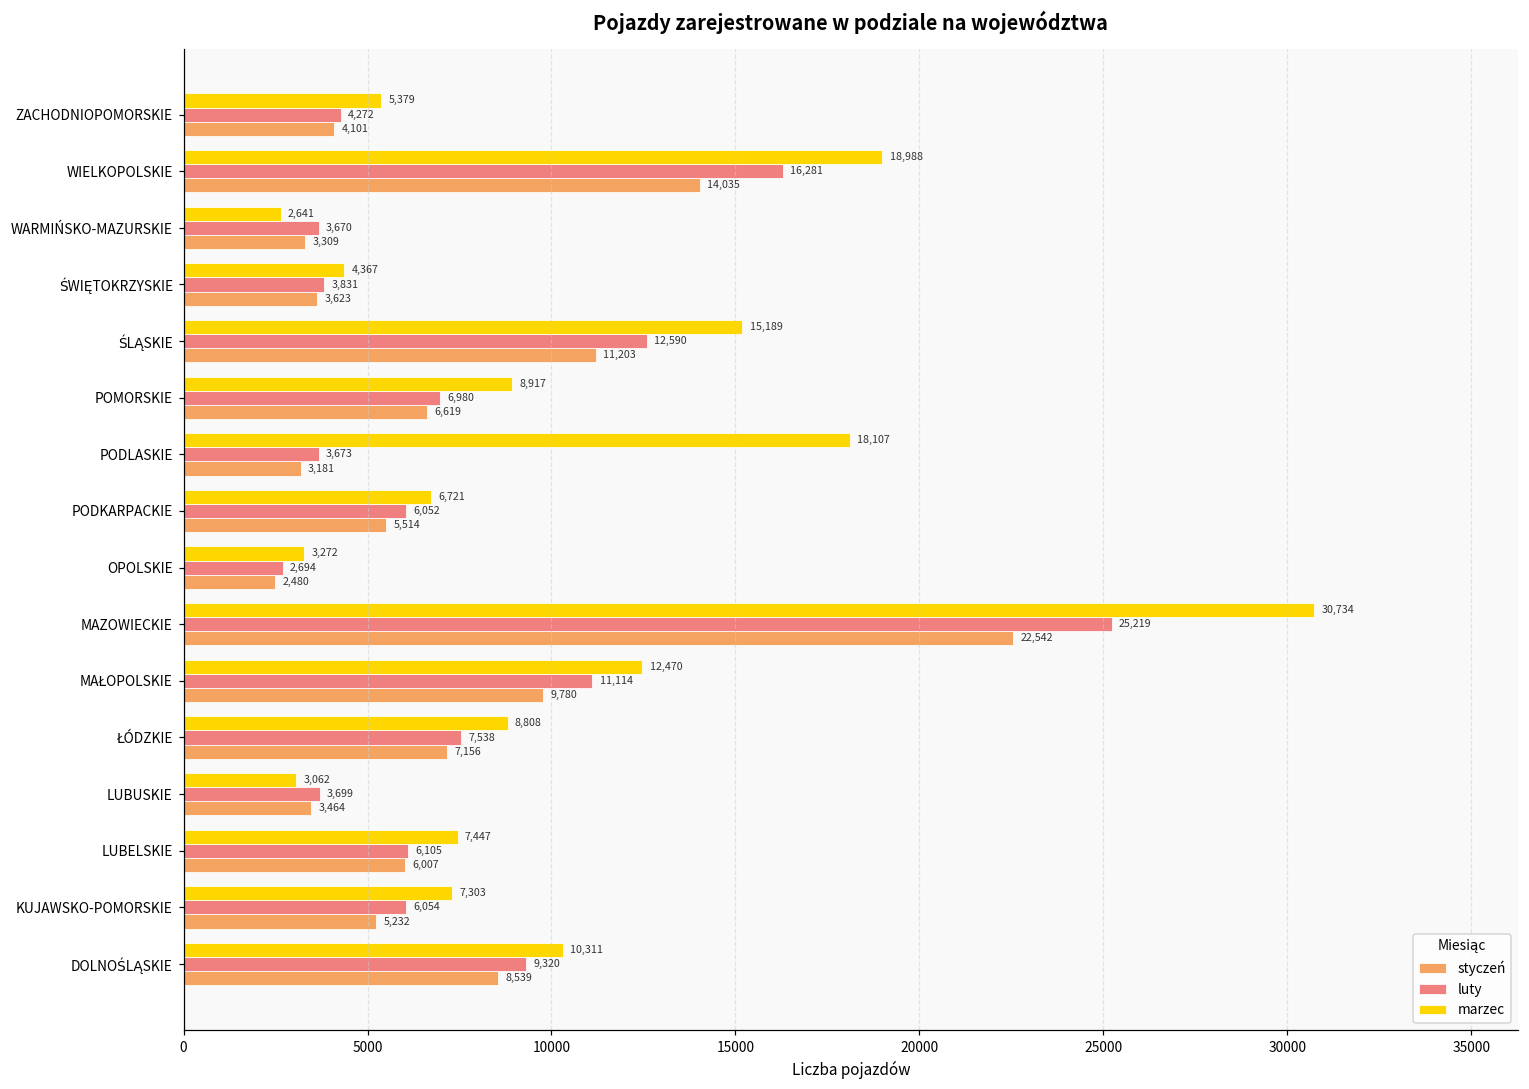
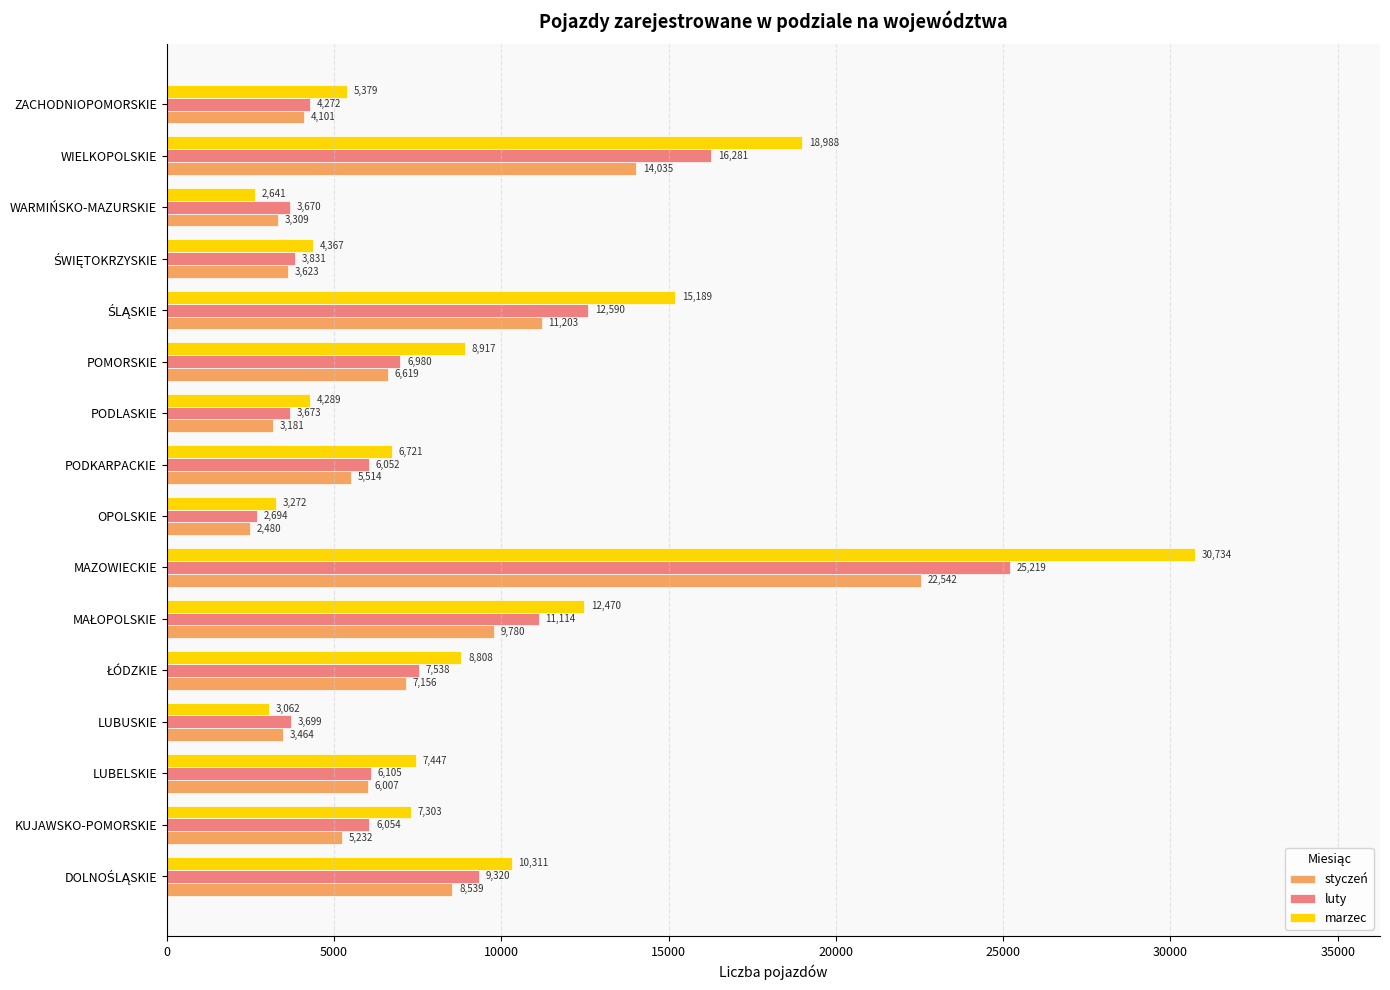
marzec, PODLASKIE: 18,107 -> 4,289
